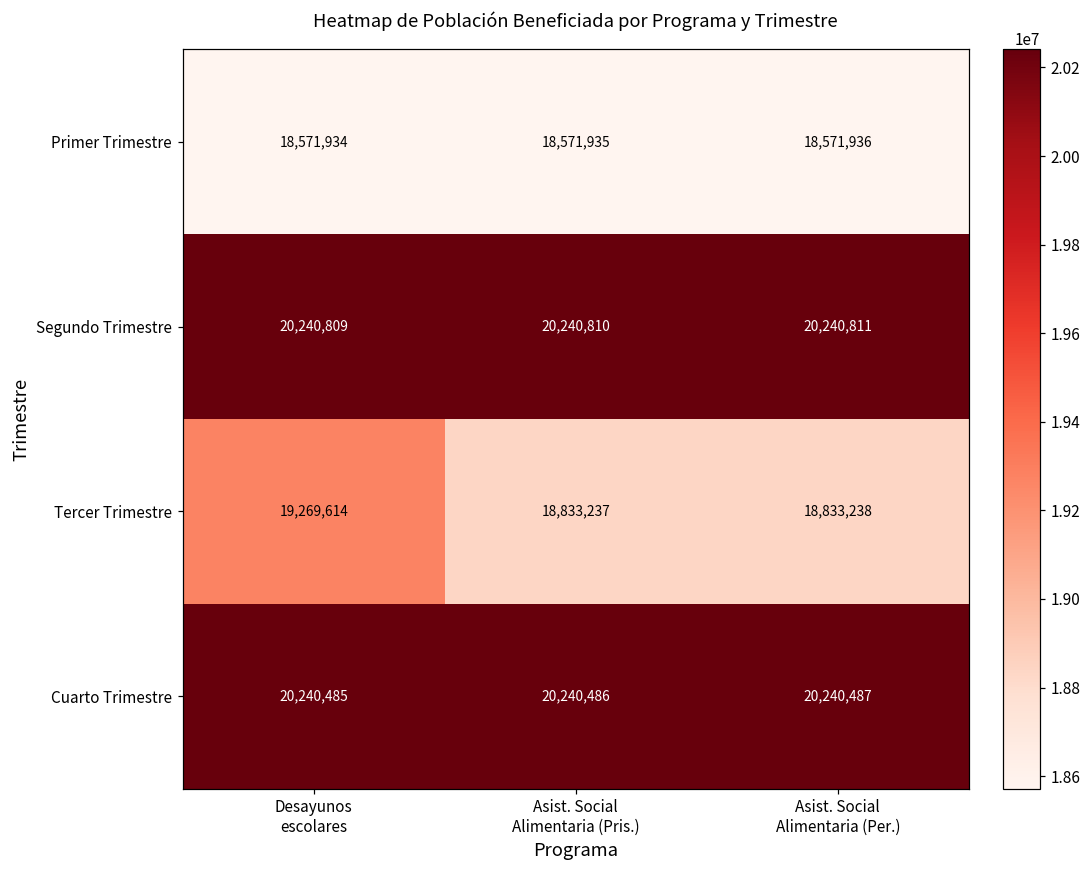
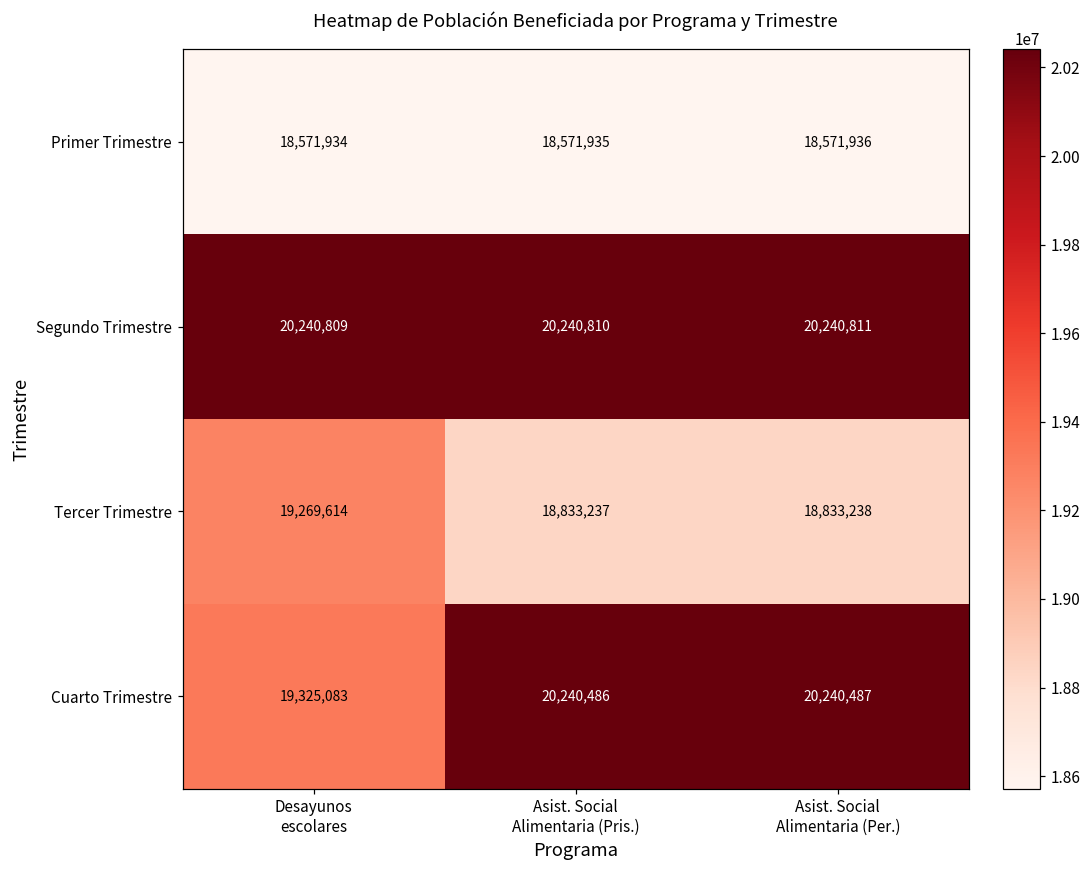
Cuarto Trimestre, Desayunos escolares: 20,240,485 -> 19,325,083
